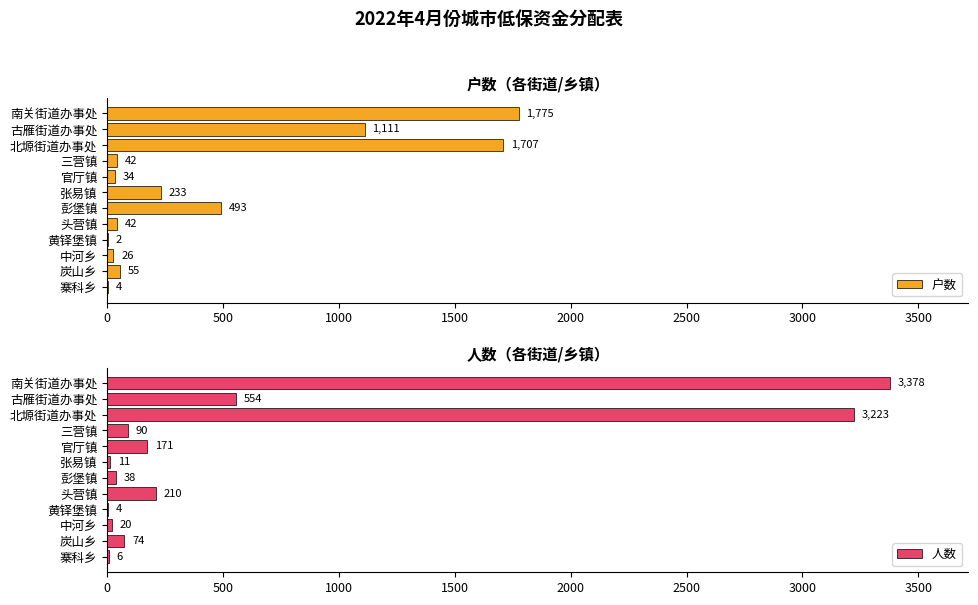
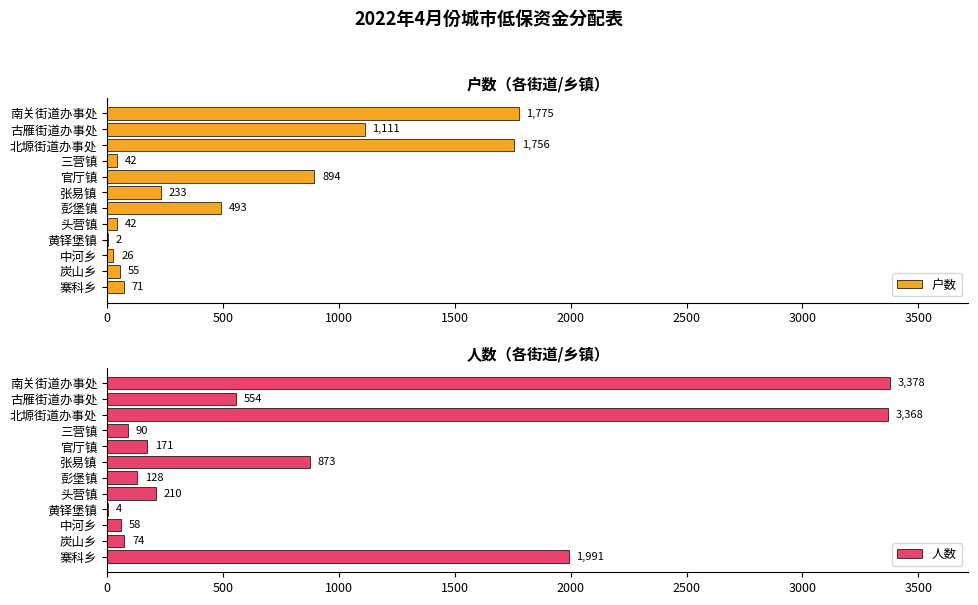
户数（各街道/乡镇）, 北塬街道办事处: 1,707 -> 1,756
户数（各街道/乡镇）, 官厅镇: 34 -> 894
户数（各街道/乡镇）, 寨科乡: 4 -> 71
人数（各街道/乡镇）, 北塬街道办事处: 3,223 -> 3,368
人数（各街道/乡镇）, 张易镇: 11 -> 873
人数（各街道/乡镇）, 彭堡镇: 38 -> 128
人数（各街道/乡镇）, 中河乡: 20 -> 58
人数（各街道/乡镇）, 寨科乡: 6 -> 1,991
